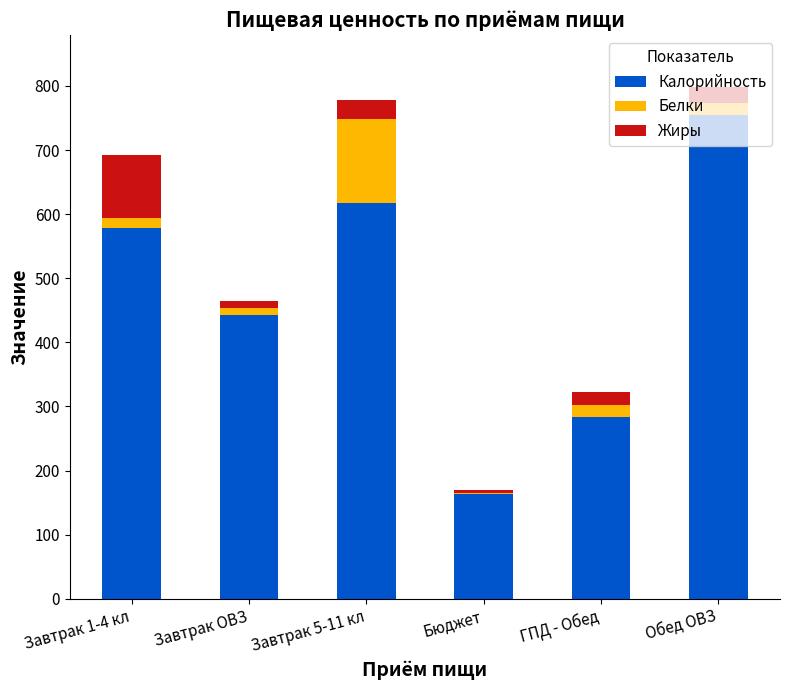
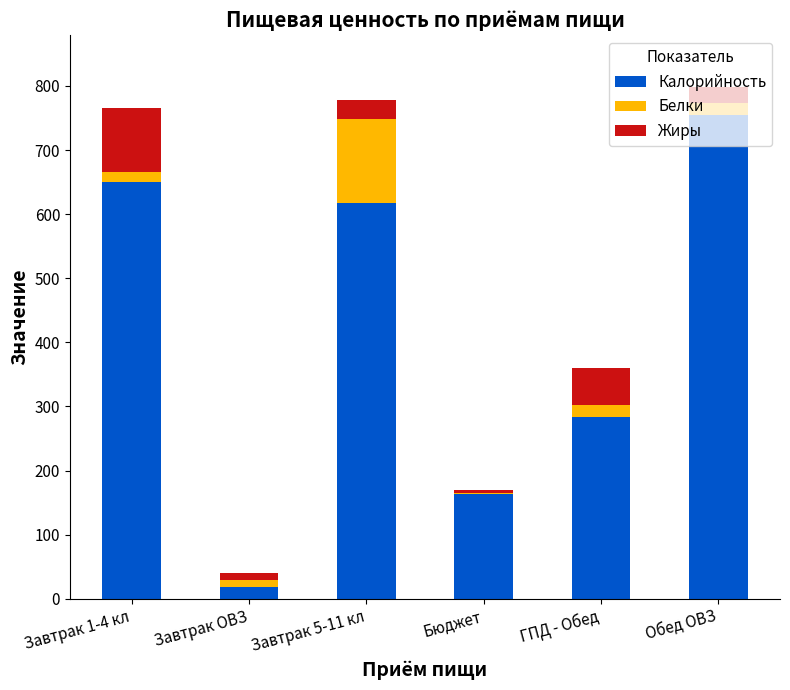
Калорийность, Завтрак 1-4 кл: 580 -> 650
Калорийность, Завтрак ОВЗ: 440 -> 20
Жиры, ГПД - Обед: 20 -> 60
